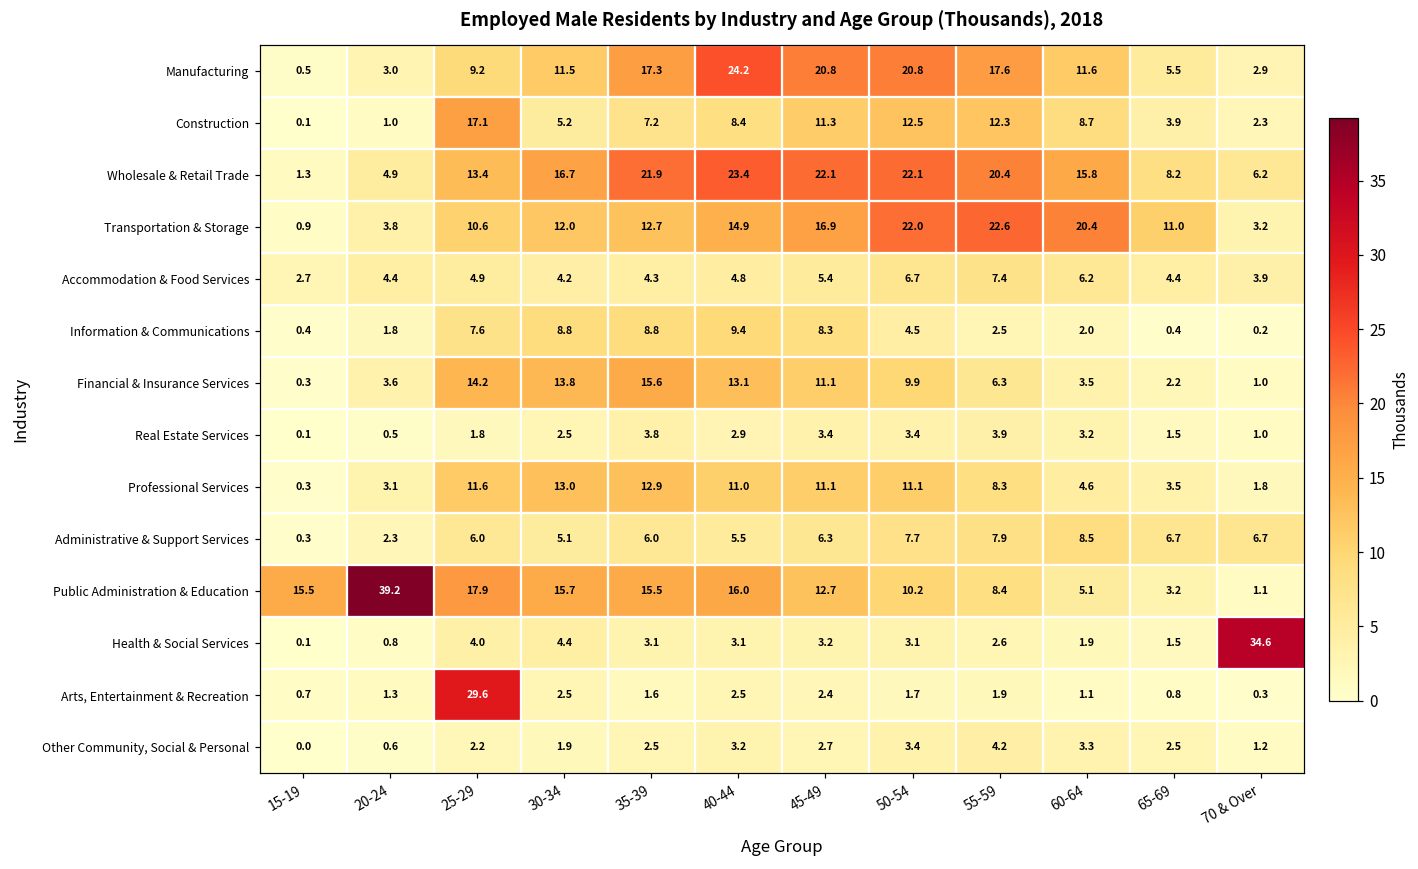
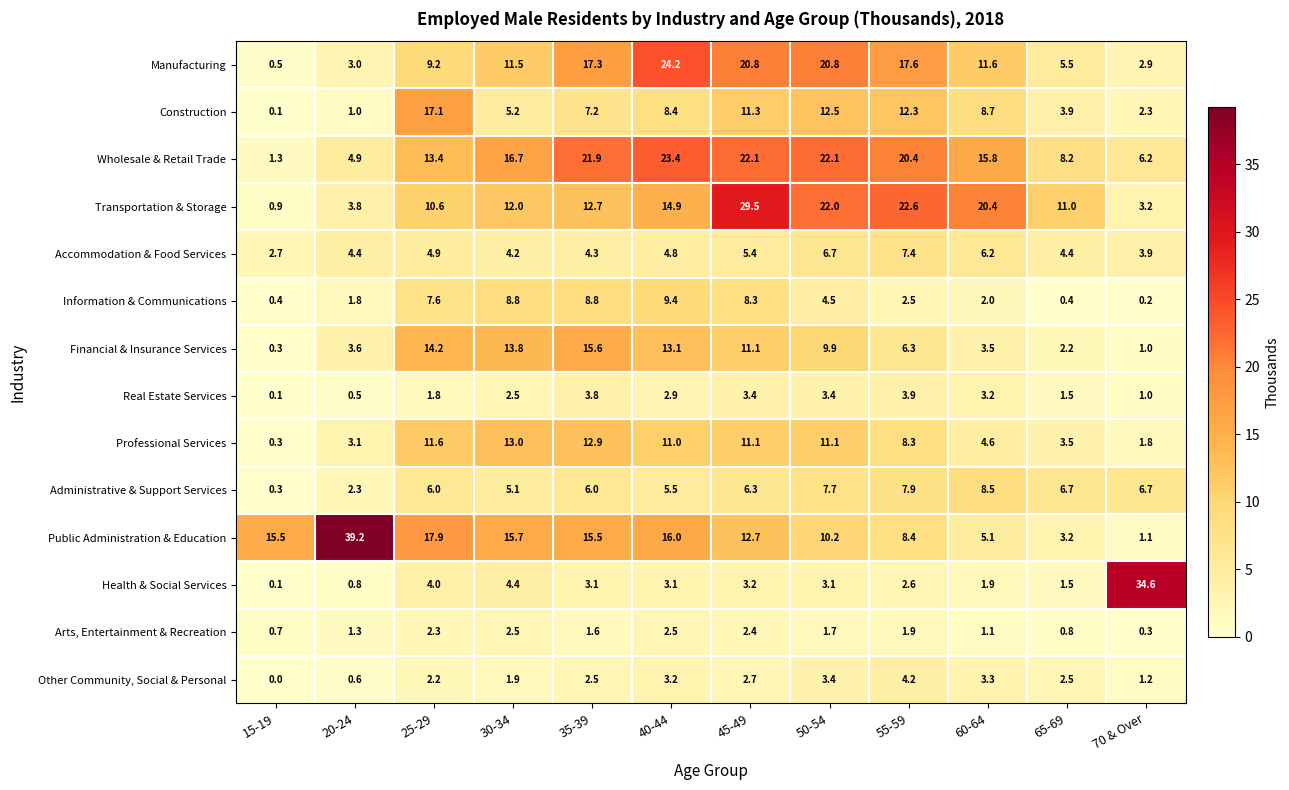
Transportation & Storage, 45-49: 16.9 -> 29.5
Arts, Entertainment & Recreation, 25-29: 29.6 -> 2.3
